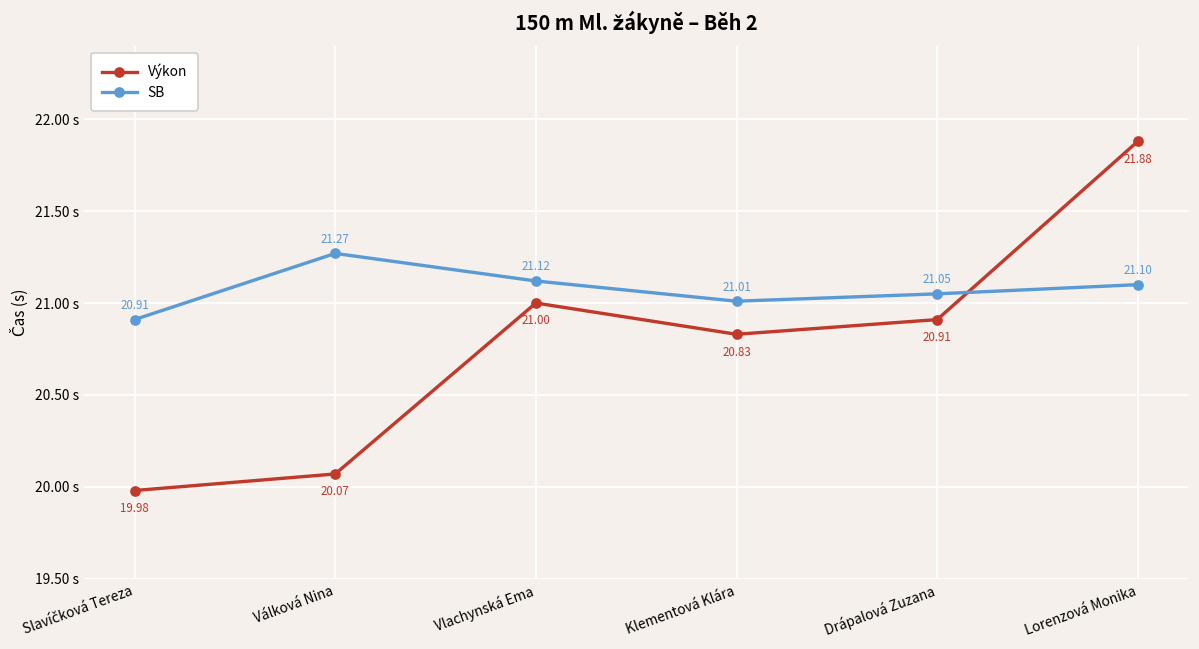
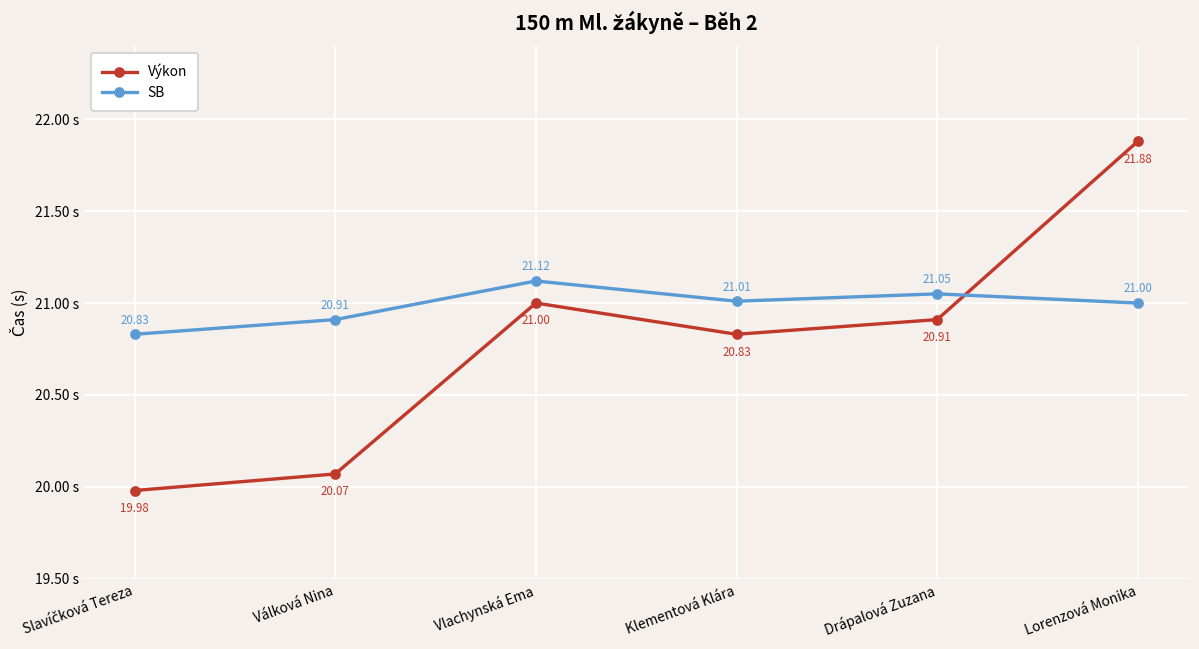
SB, Slavíčková Tereza: 20.91 -> 20.83
SB, Válková Nina: 21.27 -> 20.91
SB, Lorenzová Monika: 21.10 -> 21.00
